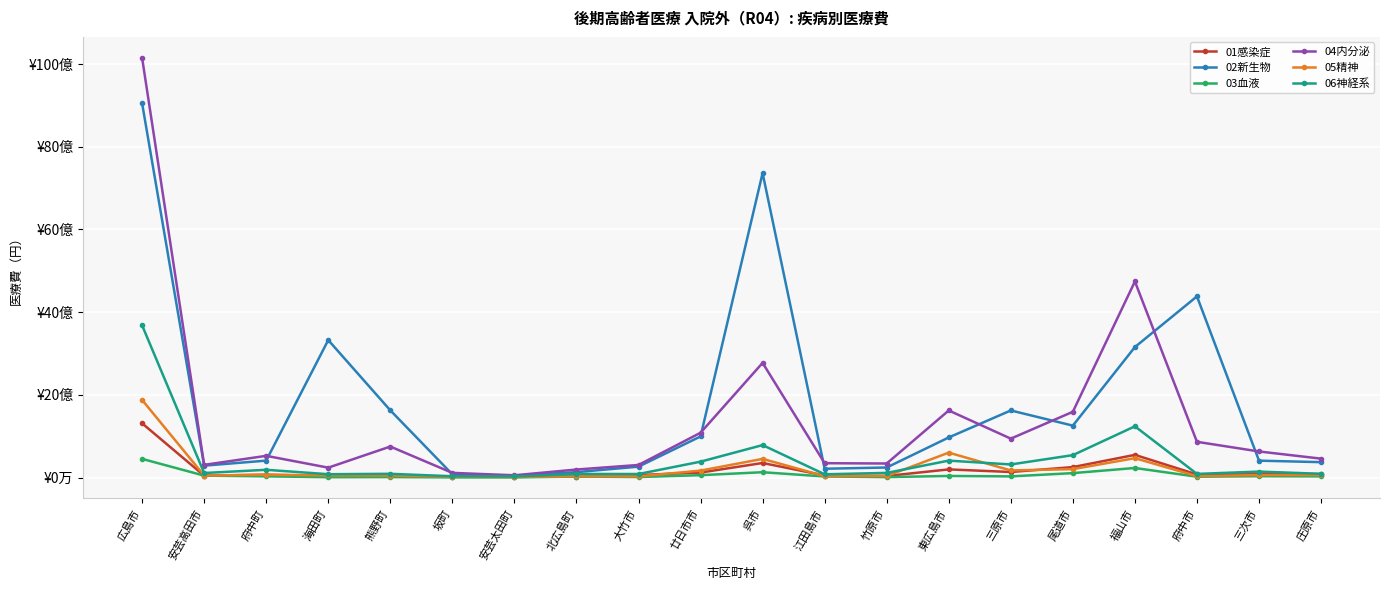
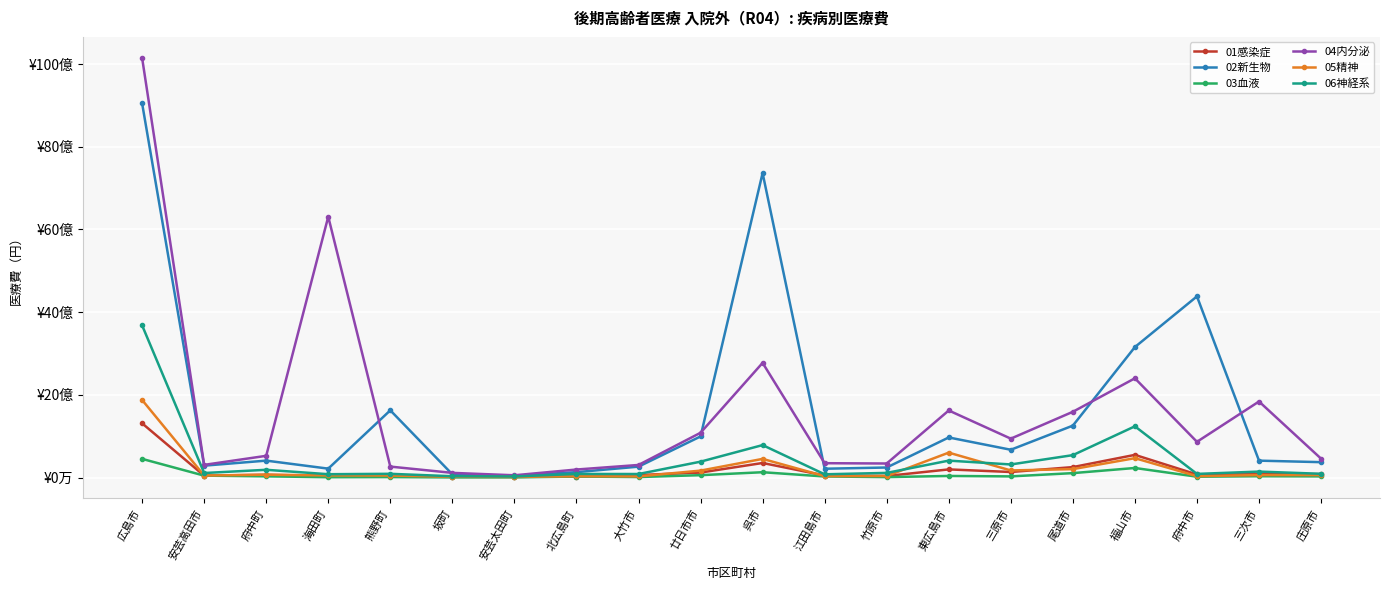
02新生物, 海田町: ¥33億 -> ¥2億
04内分泌, 海田町: ¥2億 -> ¥63億
04内分泌, 熊野町: ¥7億 -> ¥3億
02新生物, 三原市: ¥16億 -> ¥7億
04内分泌, 福山市: ¥47億 -> ¥24億
04内分泌, 三次市: ¥6億 -> ¥18億
